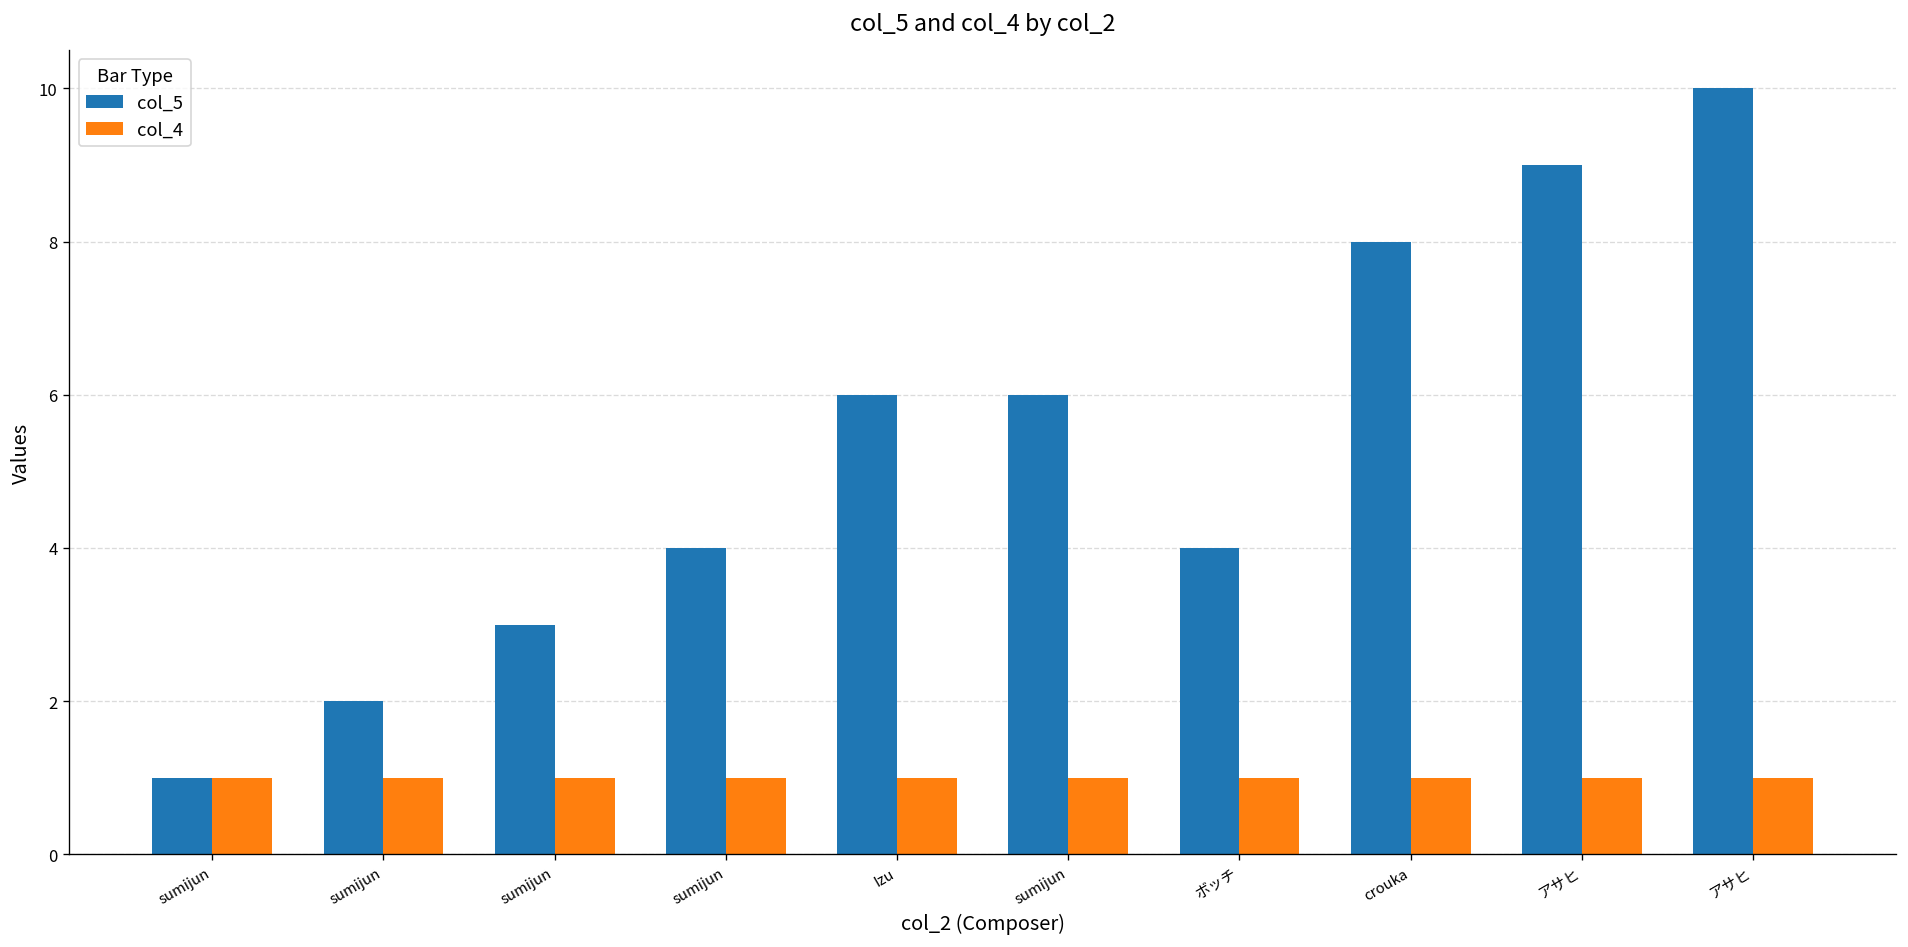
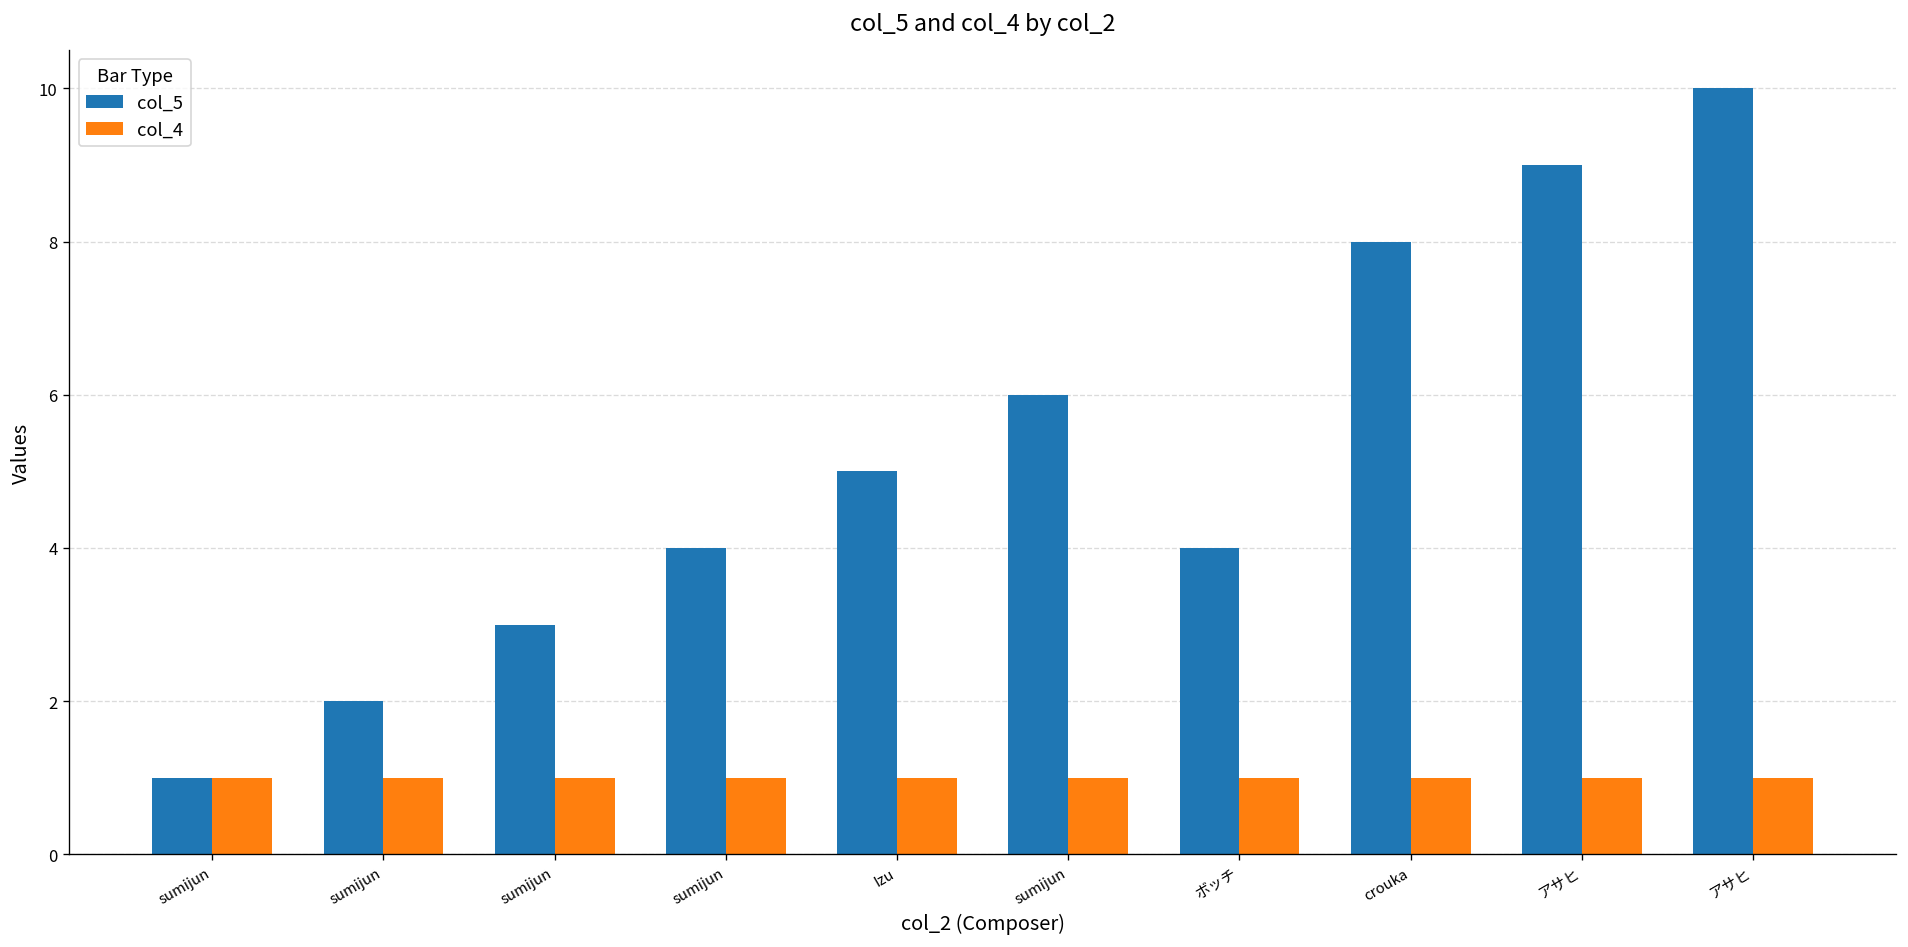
col_5, Izu: 6 -> 5
